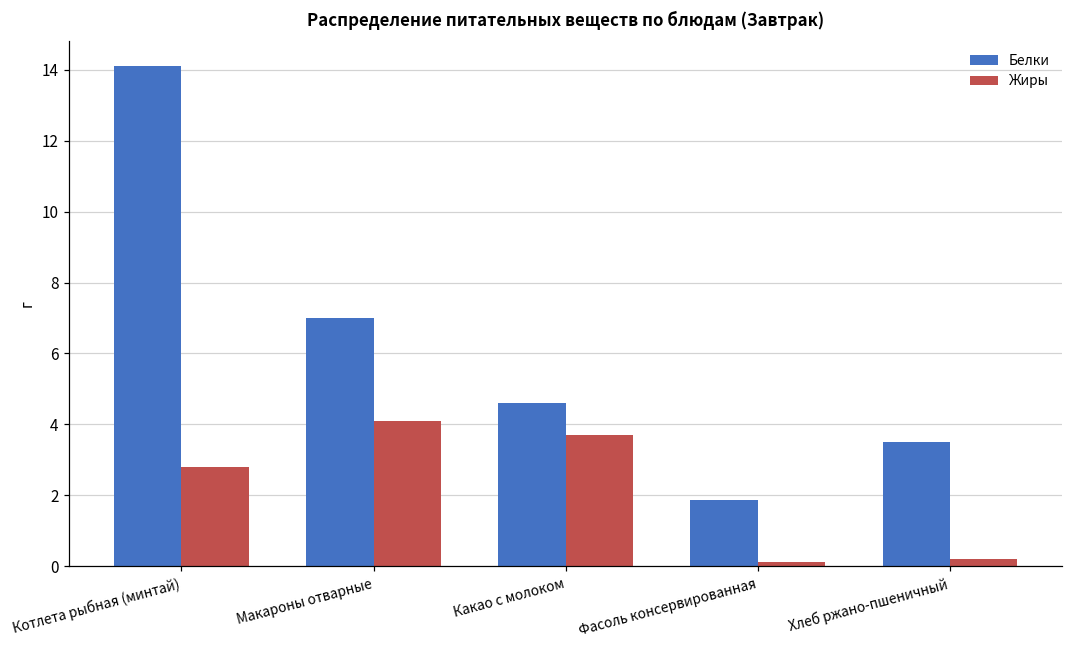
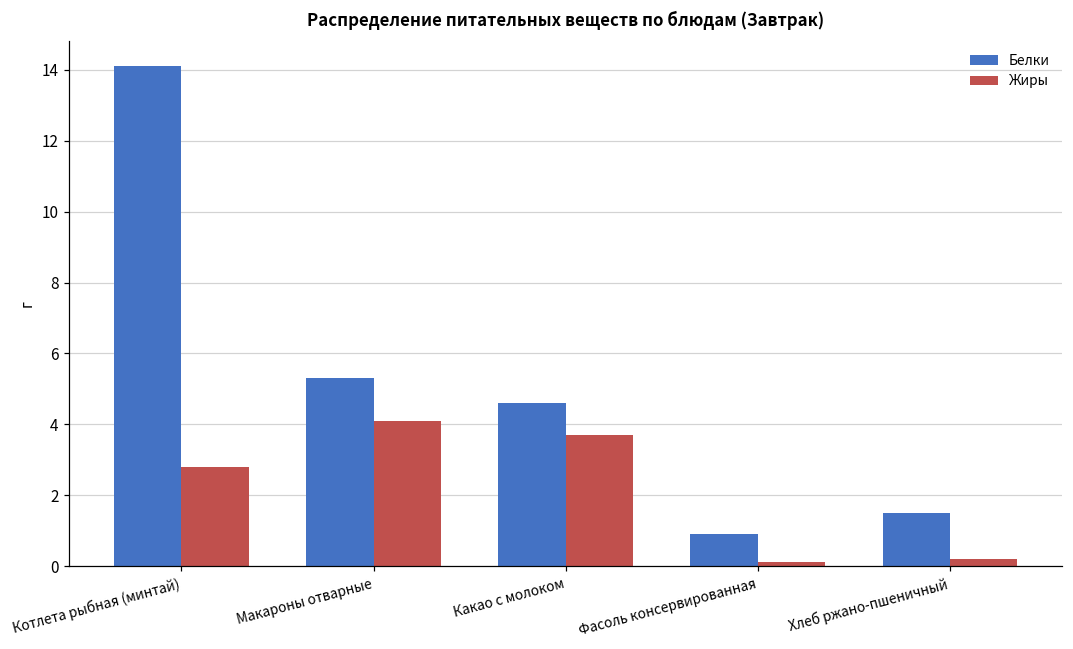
Белки, Макароны отварные: 7.0 -> 5.3
Белки, Фасоль консервированная: 1.9 -> 0.9
Белки, Хлеб ржано-пшеничный: 3.5 -> 1.5
